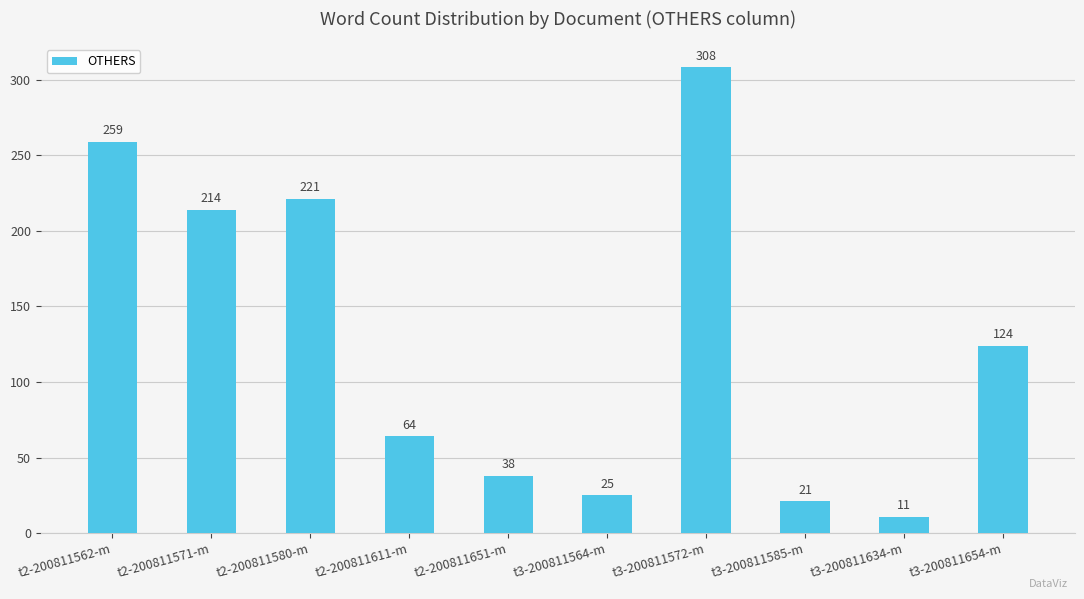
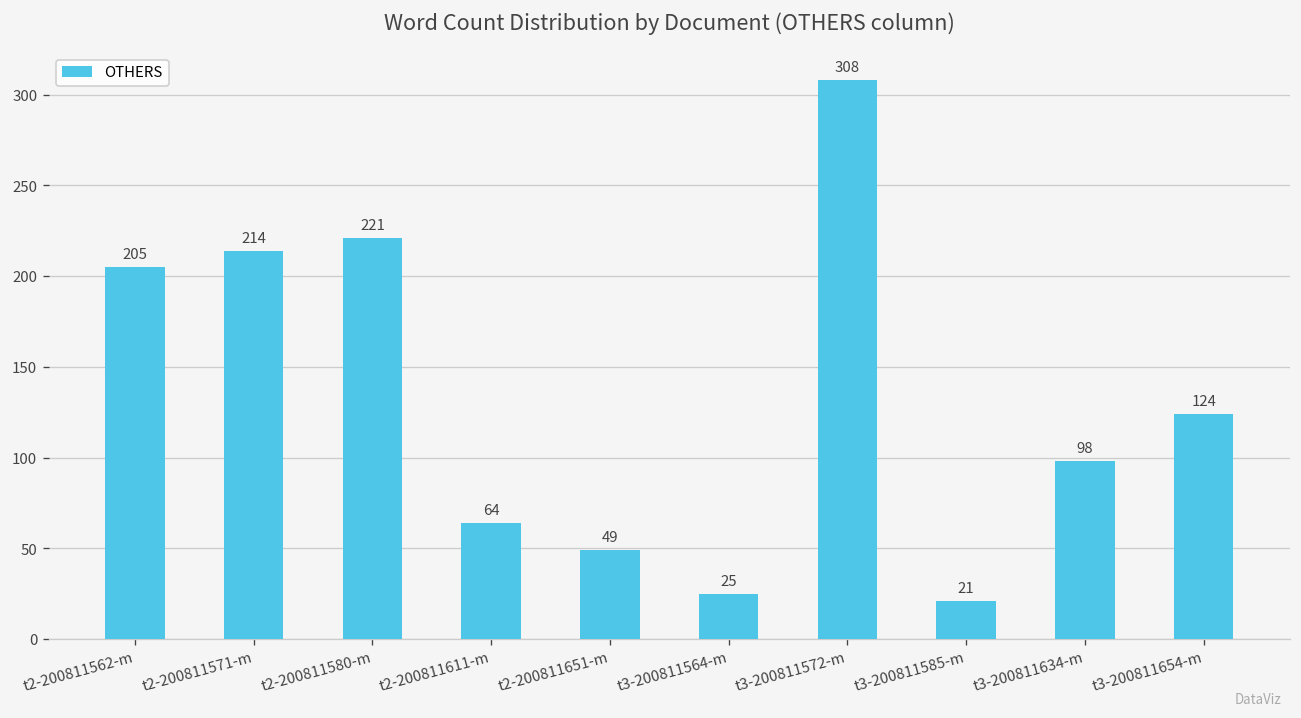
t2-200811562-m: 259 -> 205
t2-200811651-m: 38 -> 49
t3-200811634-m: 11 -> 98
